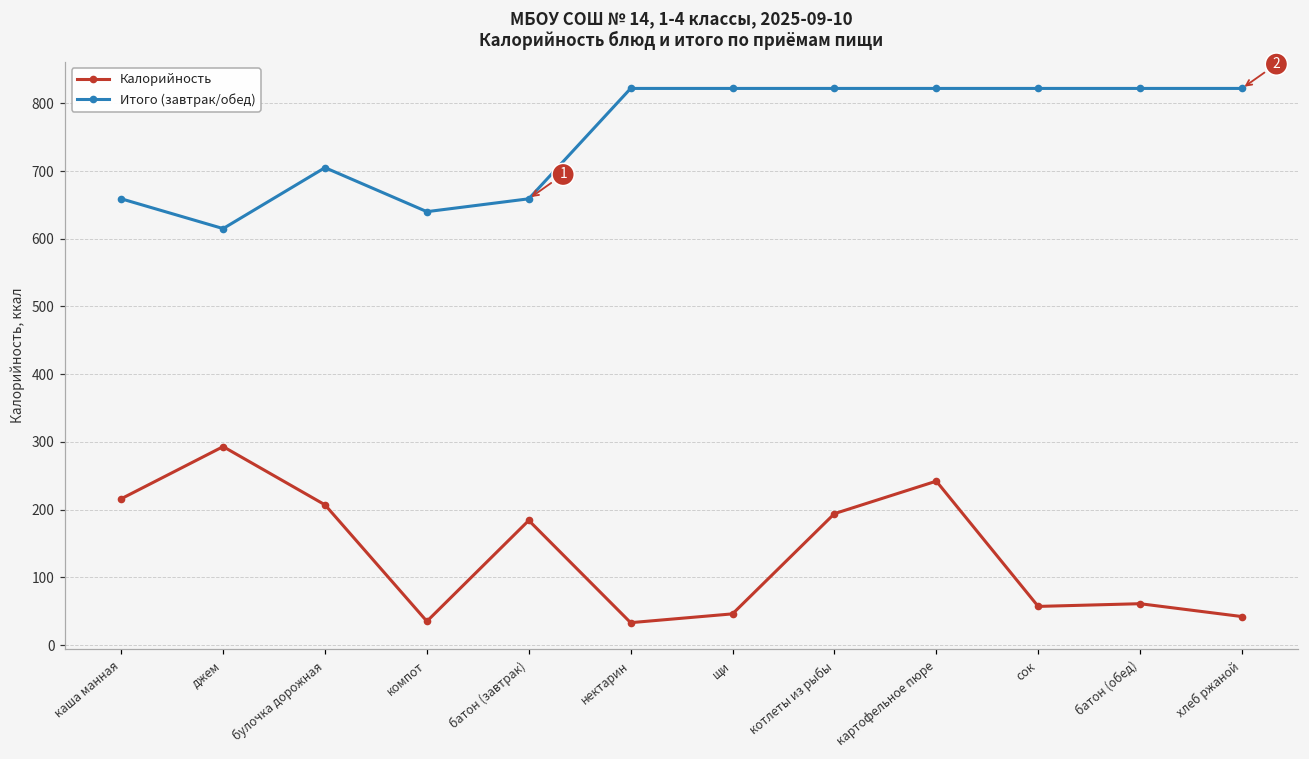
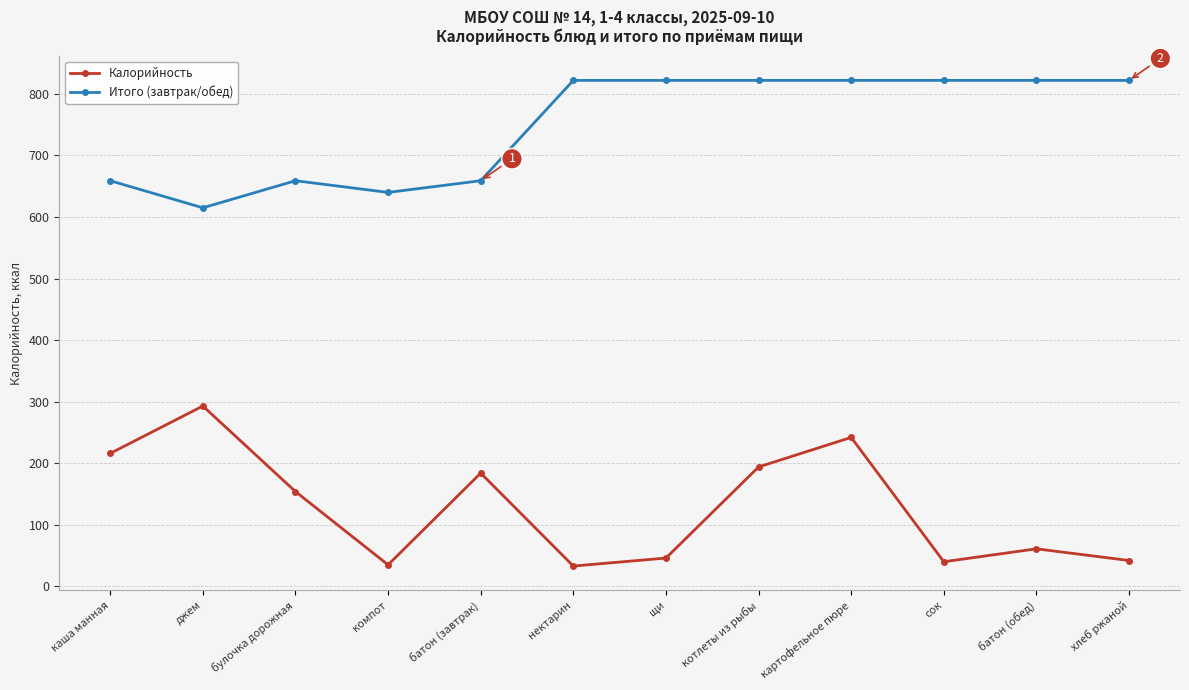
Калорийность, булочка дорожная: 210 -> 150
Итого (завтрак/обед), булочка дорожная: 710 -> 660
Калорийность, сок: 60 -> 40
